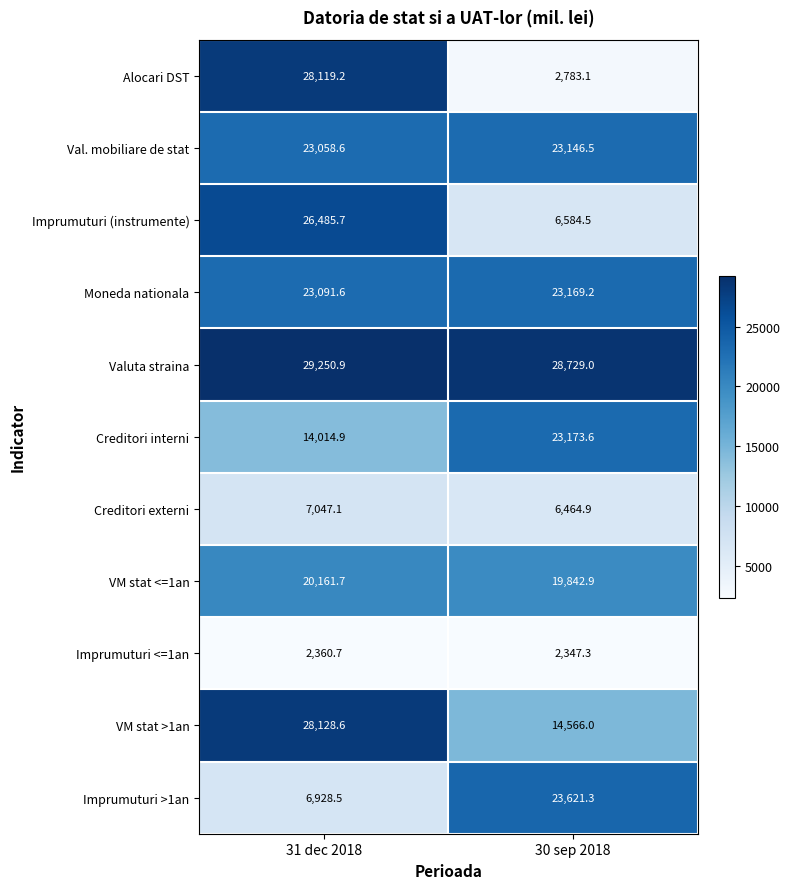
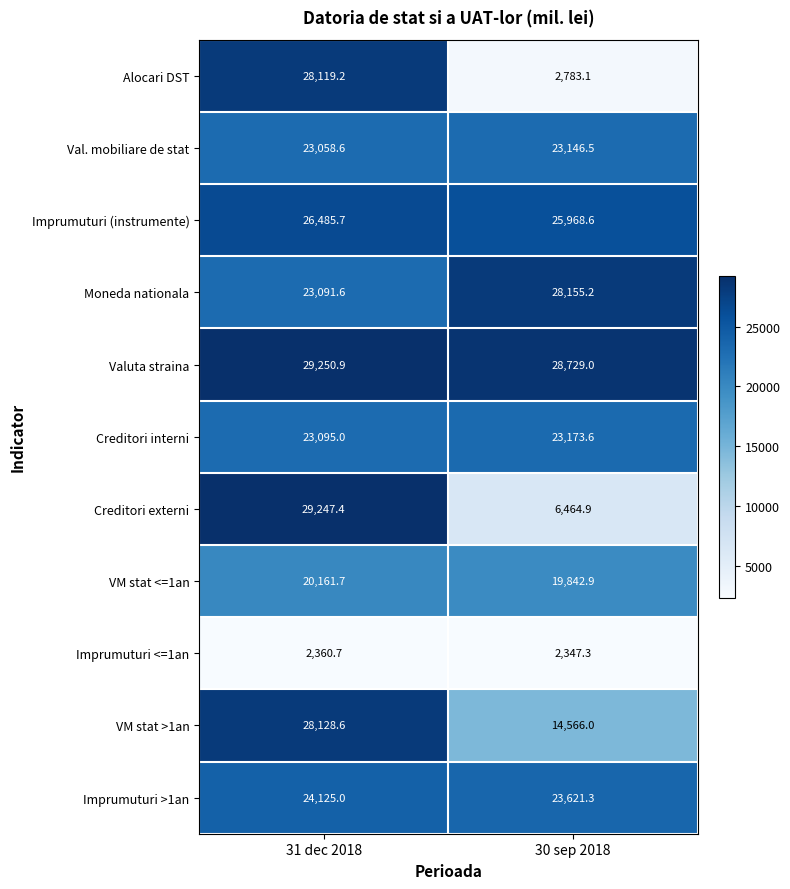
Imprumuturi (instrumente), 30 sep 2018: 6,584.5 -> 25,968.6
Moneda nationala, 30 sep 2018: 23,169.2 -> 28,155.2
Creditori interni, 31 dec 2018: 14,014.9 -> 23,095.0
Creditori externi, 31 dec 2018: 7,047.1 -> 29,247.4
Imprumuturi >1an, 31 dec 2018: 6,928.5 -> 24,125.0
